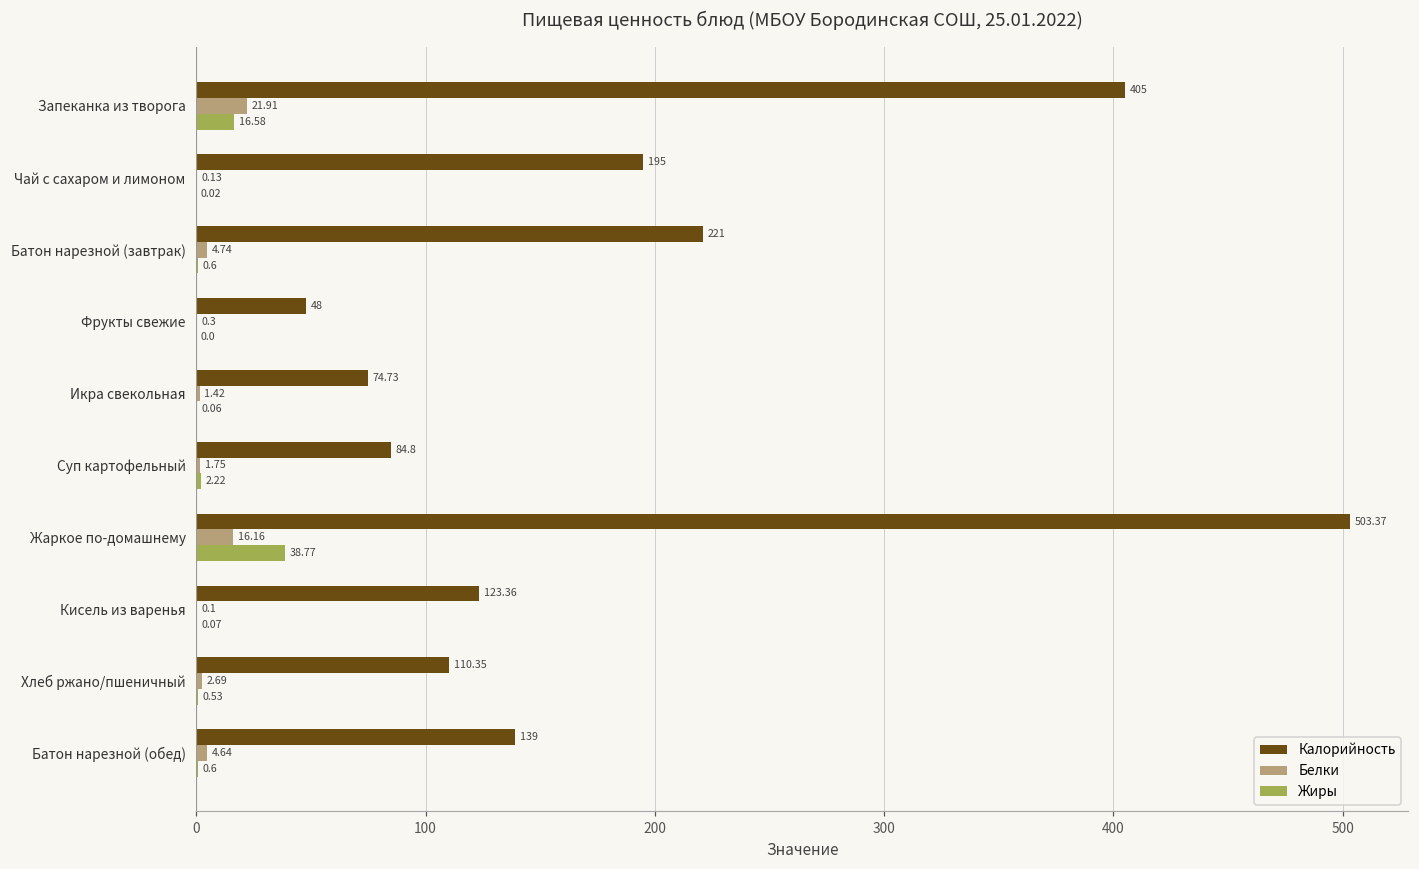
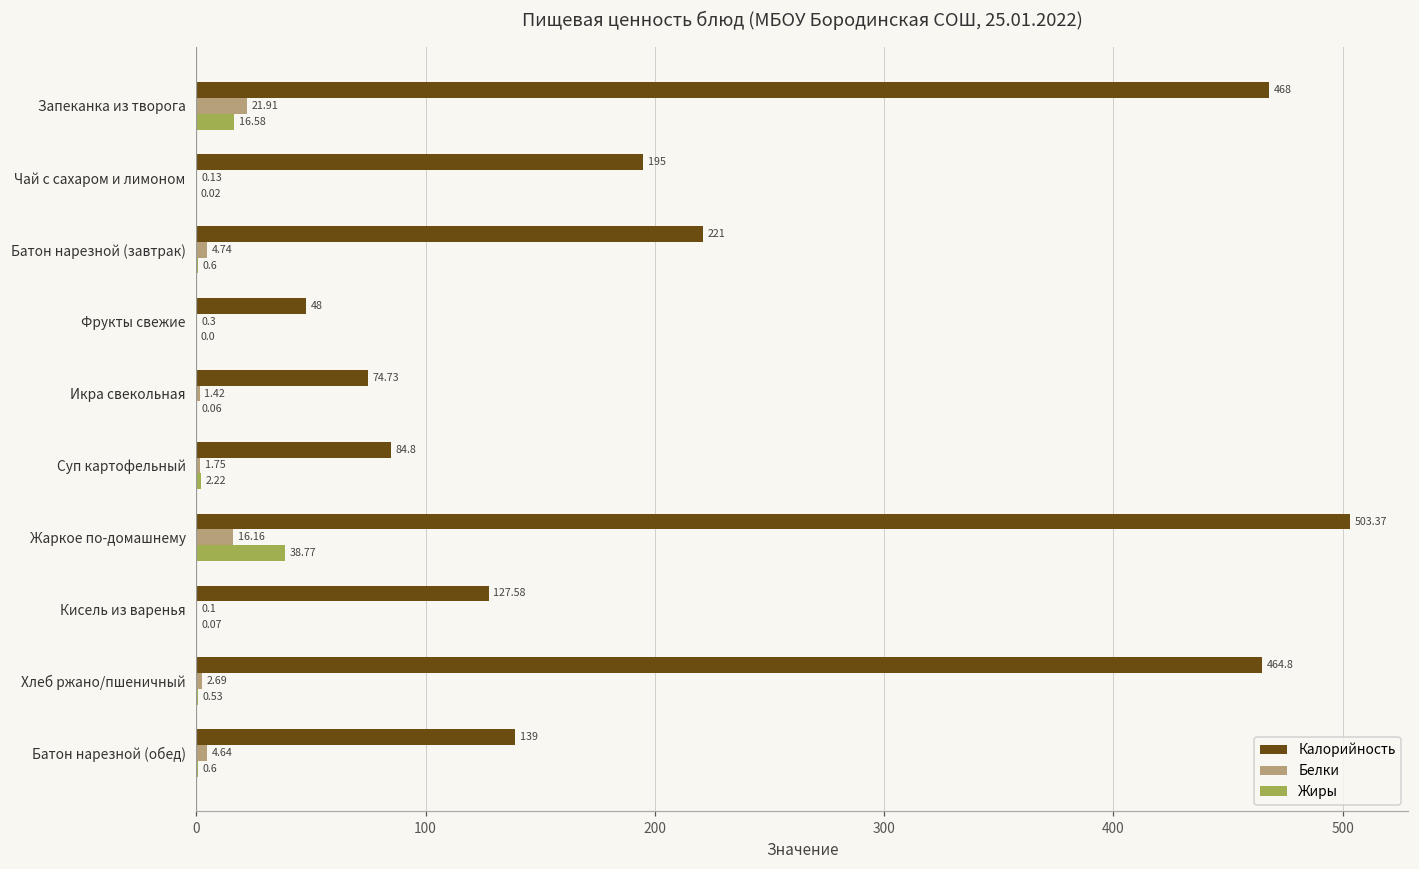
Калорийность, Запеканка из творога: 405 -> 468
Калорийность, Кисель из варенья: 123.36 -> 127.58
Калорийность, Хлеб ржано/пшеничный: 110.35 -> 464.8
